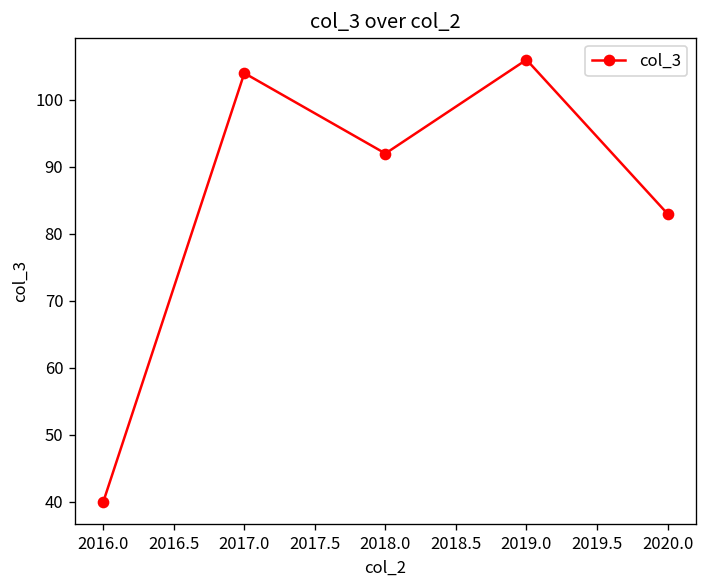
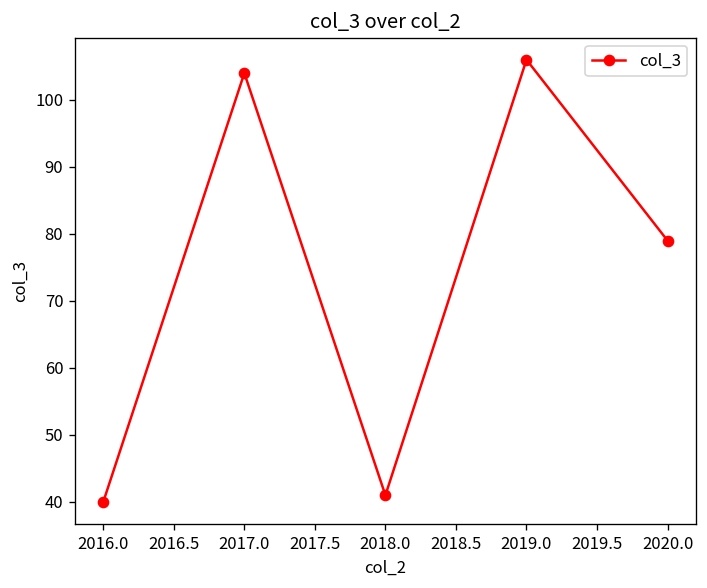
2018.0: 92 -> 41
2020.0: 83 -> 79
